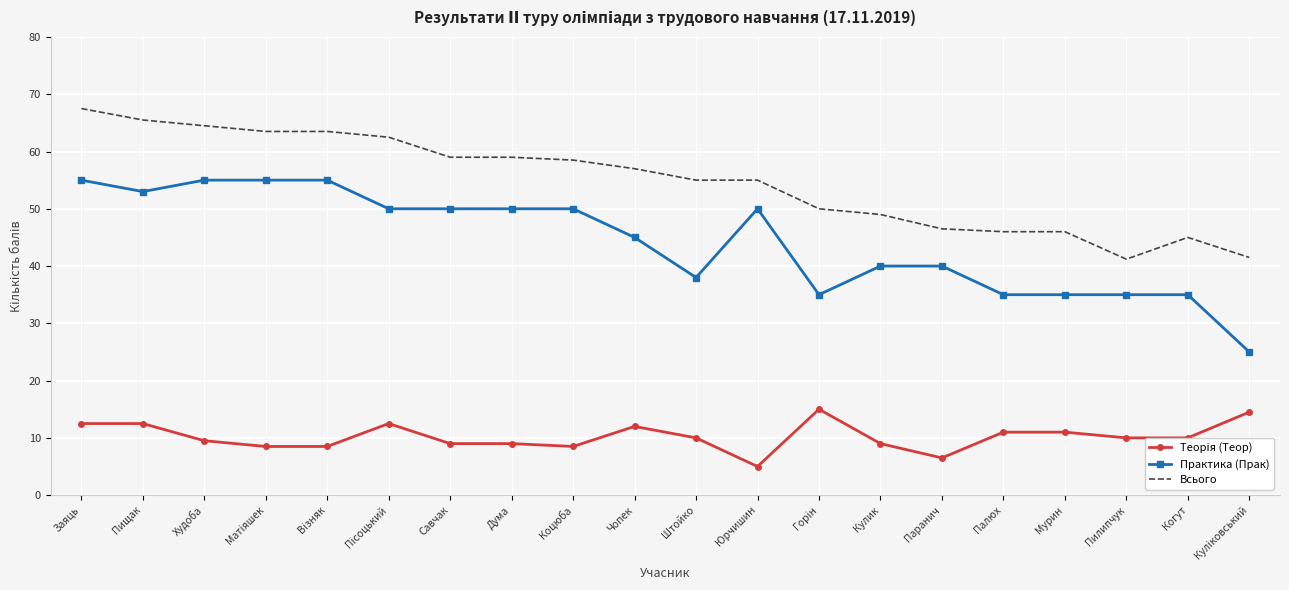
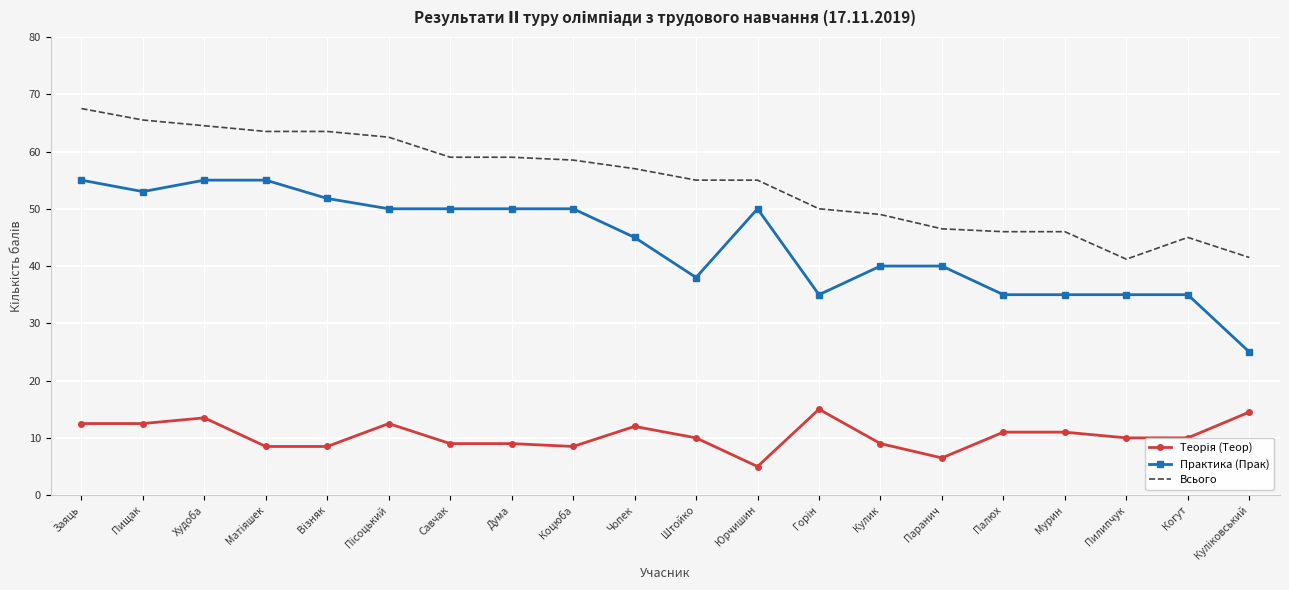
Теорія (Теор), Худоба: 10 -> 14
Практика (Прак), Візняк: 55 -> 52
